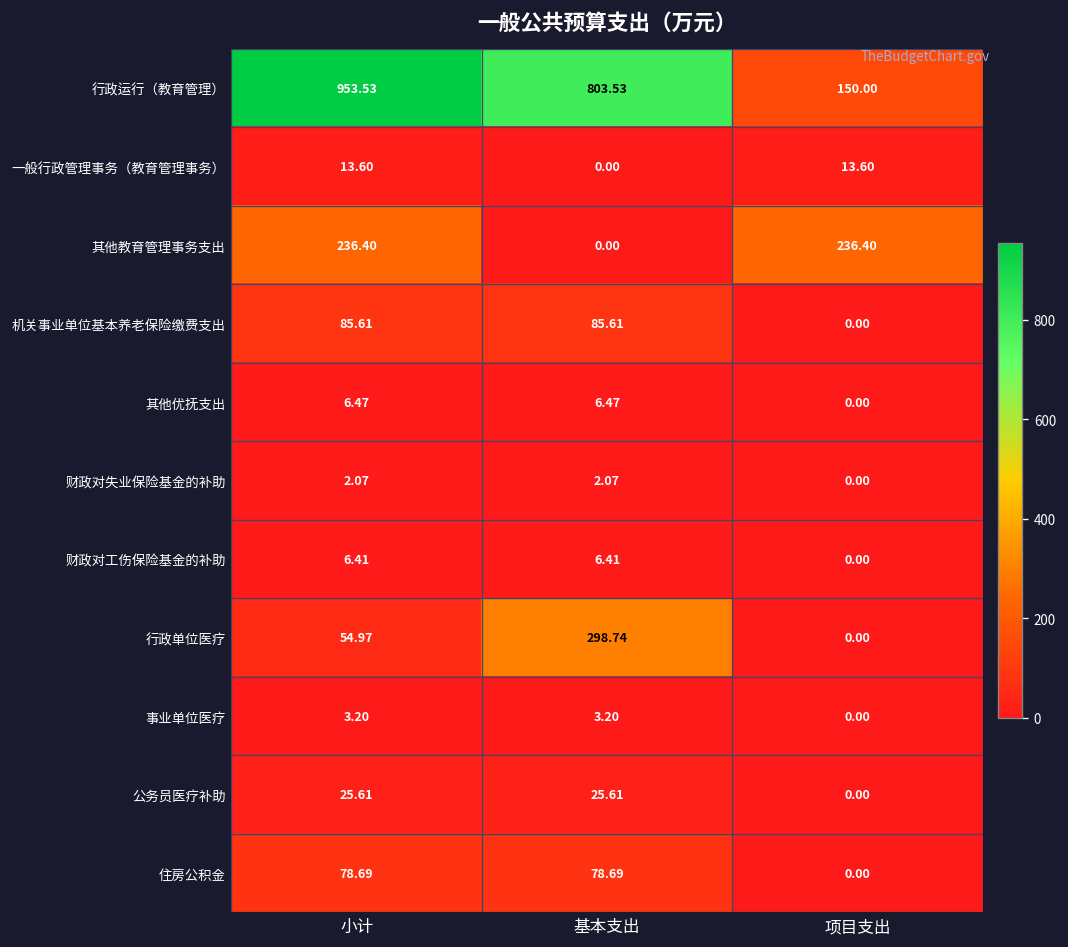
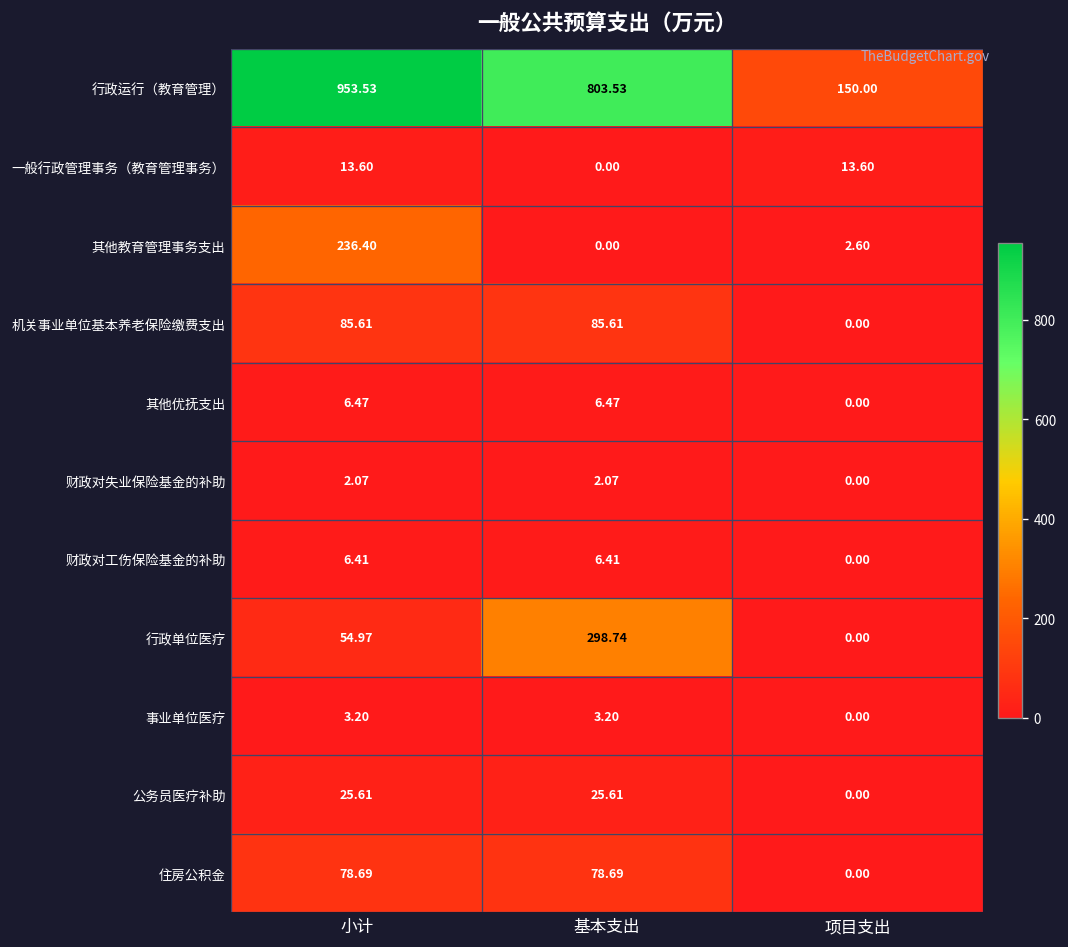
其他教育管理事务支出, 项目支出: 236.40 -> 2.60
